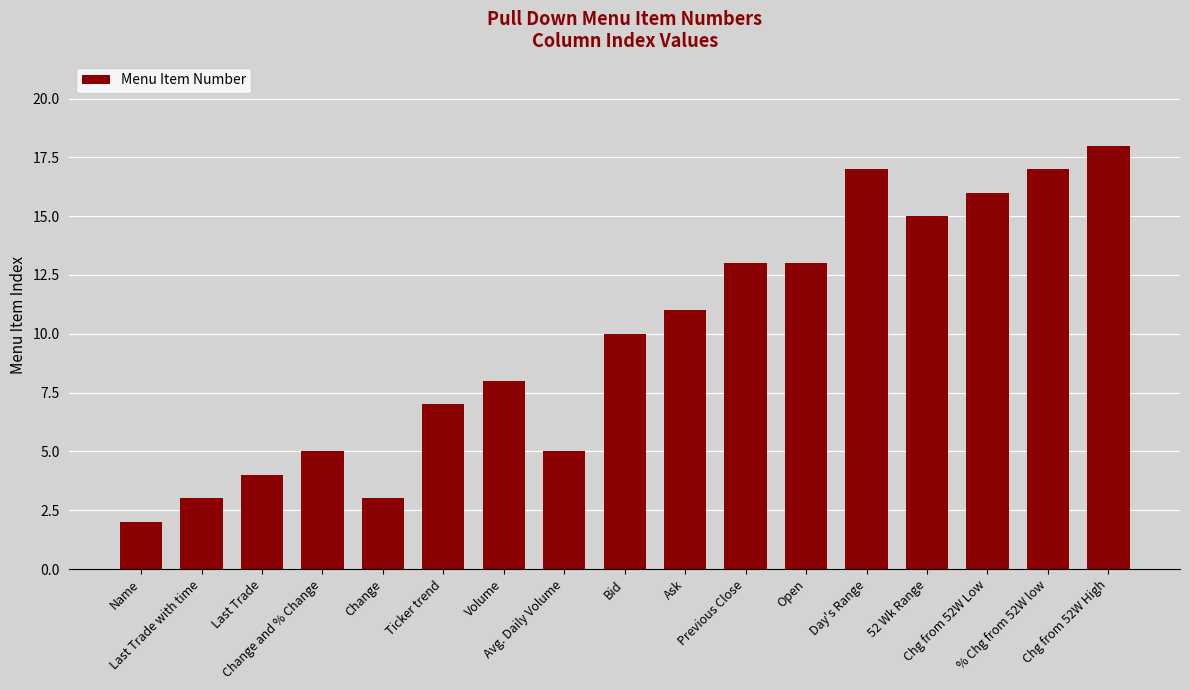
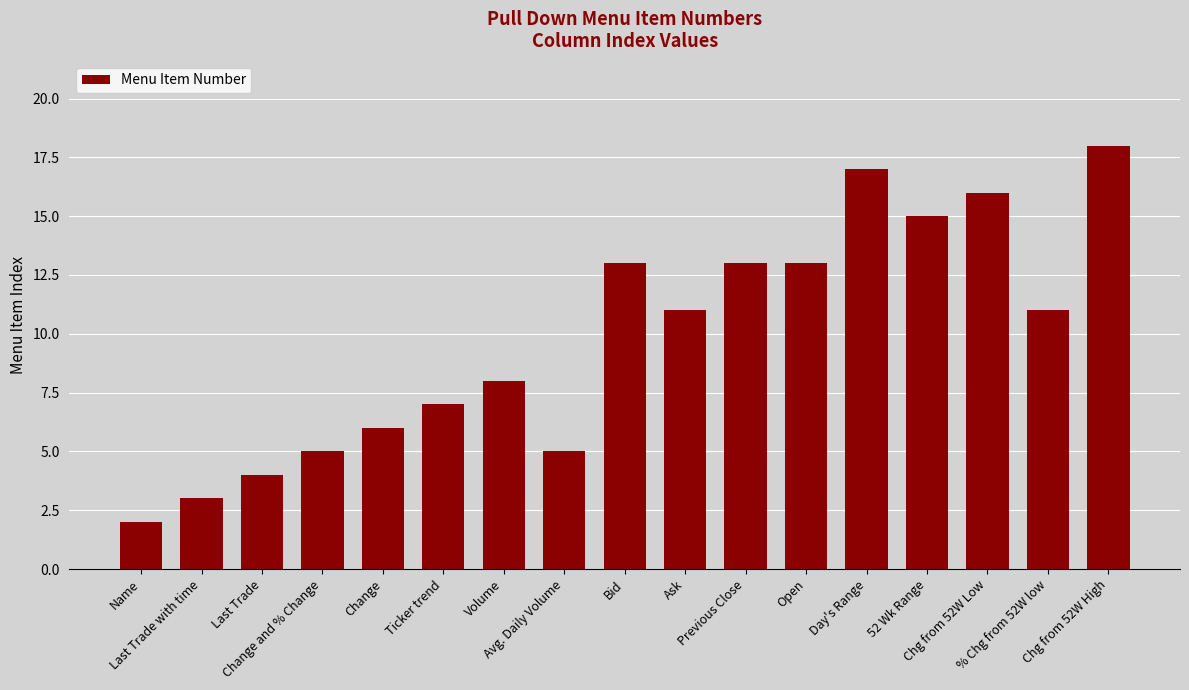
Change: 3 -> 6
Bid: 10 -> 13
% Chg from 52W low: 17 -> 11
